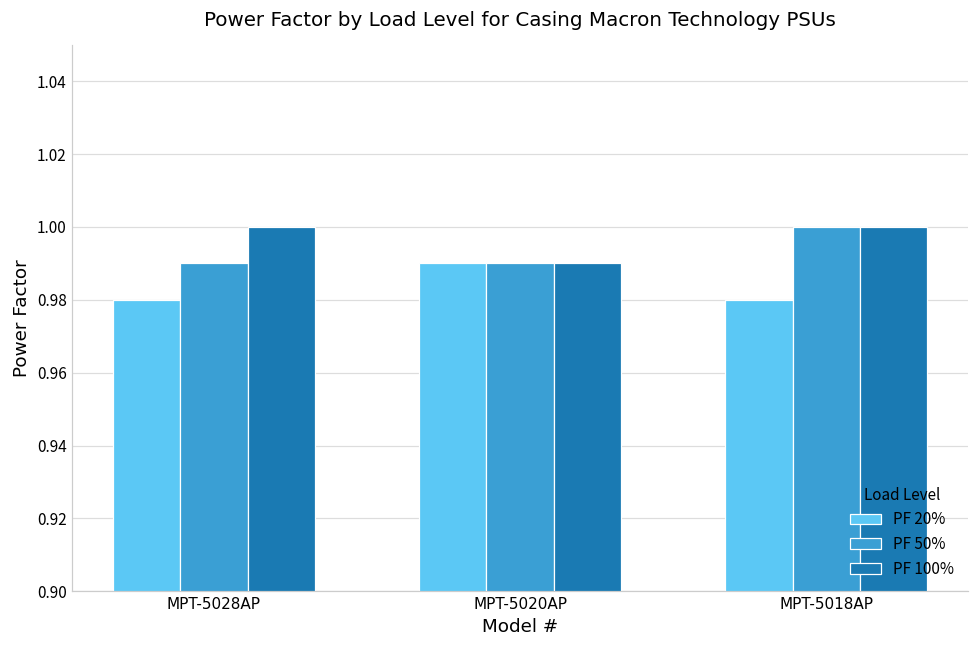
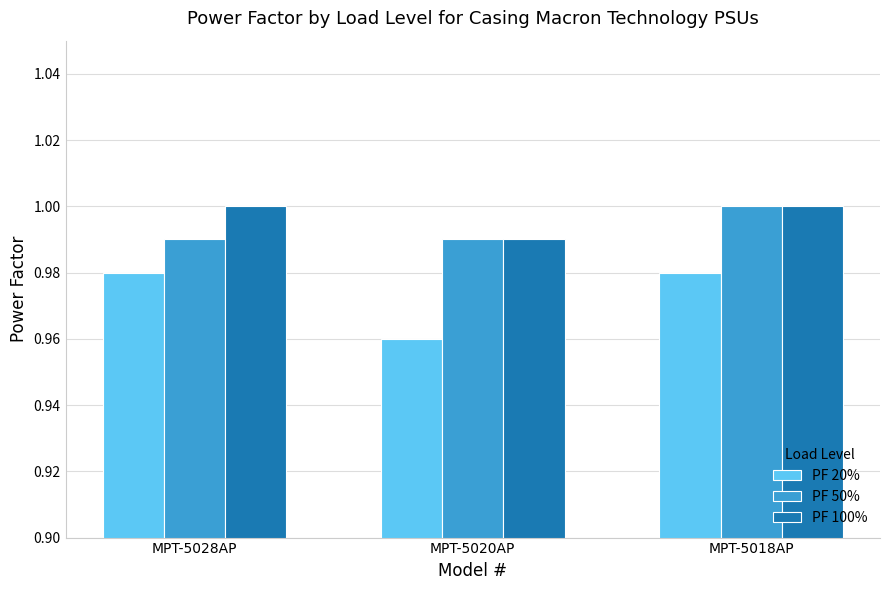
PF 20%, MPT-5020AP: 0.99 -> 0.96
